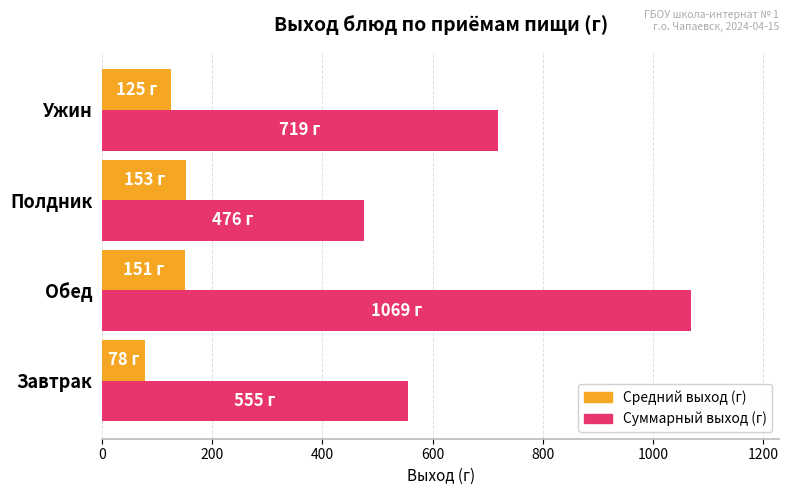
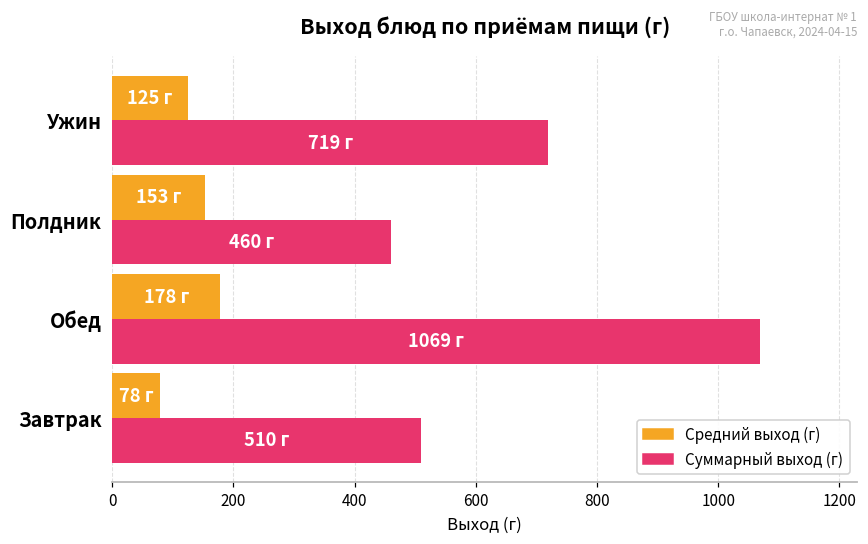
Суммарный выход (г), Полдник: 476 -> 460
Средний выход (г), Обед: 151 -> 178
Суммарный выход (г), Завтрак: 555 -> 510
